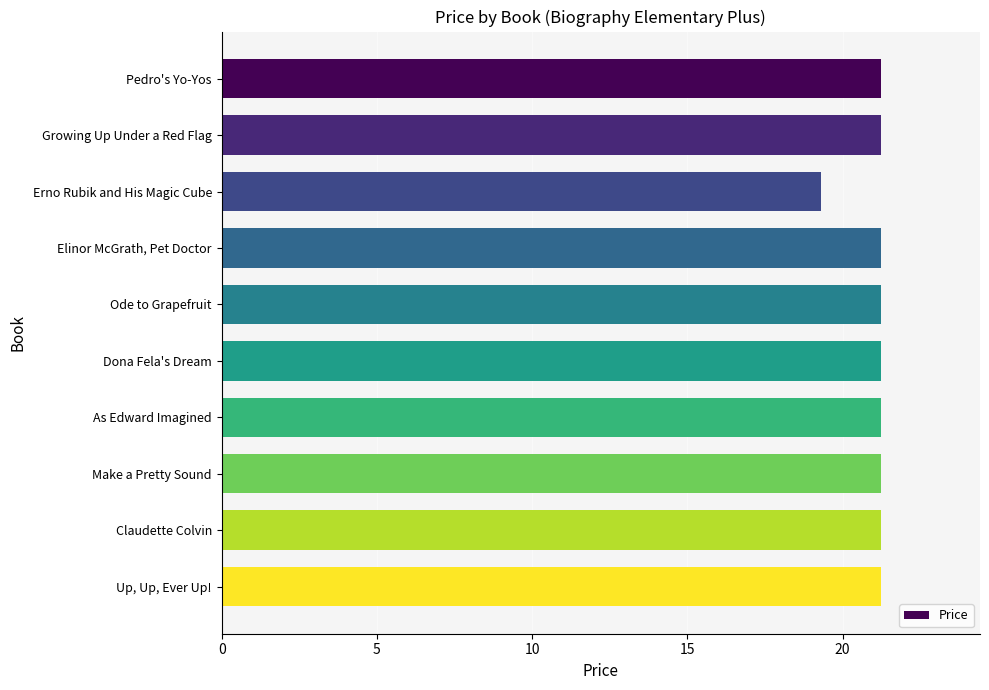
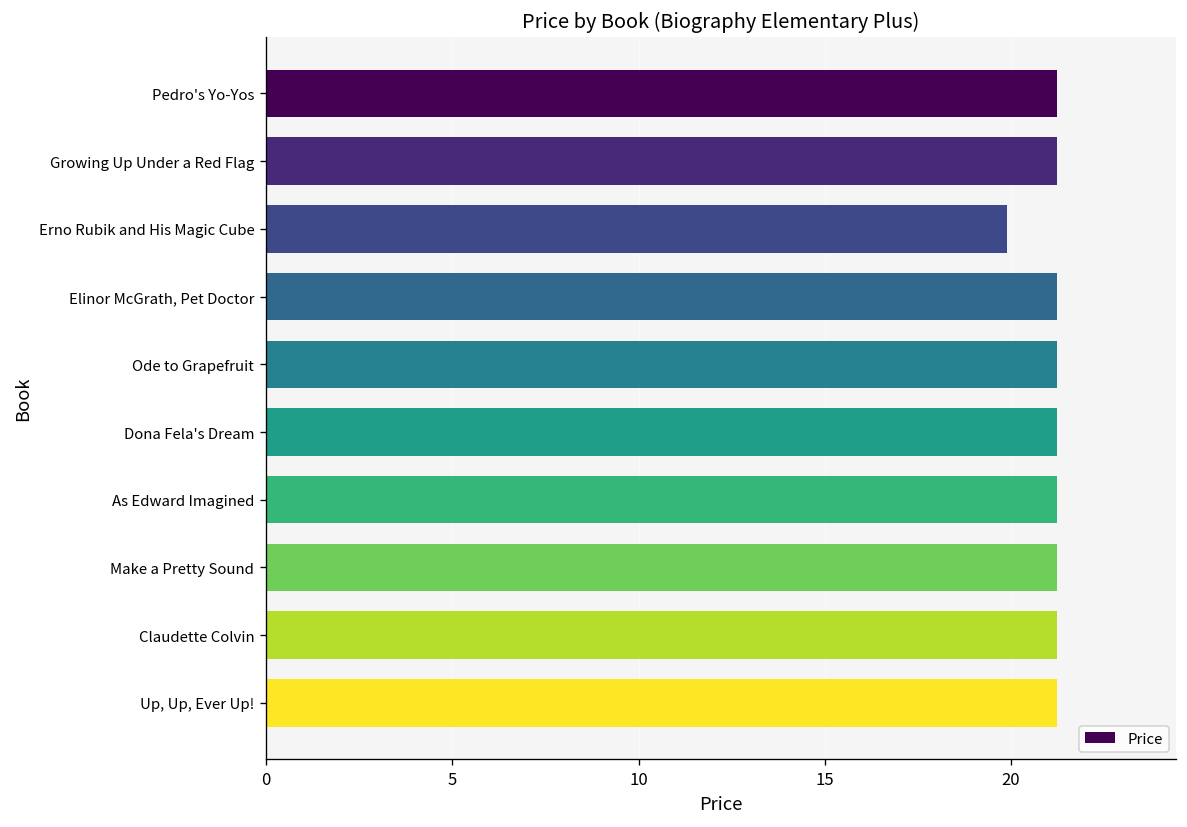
Erno Rubik and His Magic Cube: 19.3 -> 19.9
